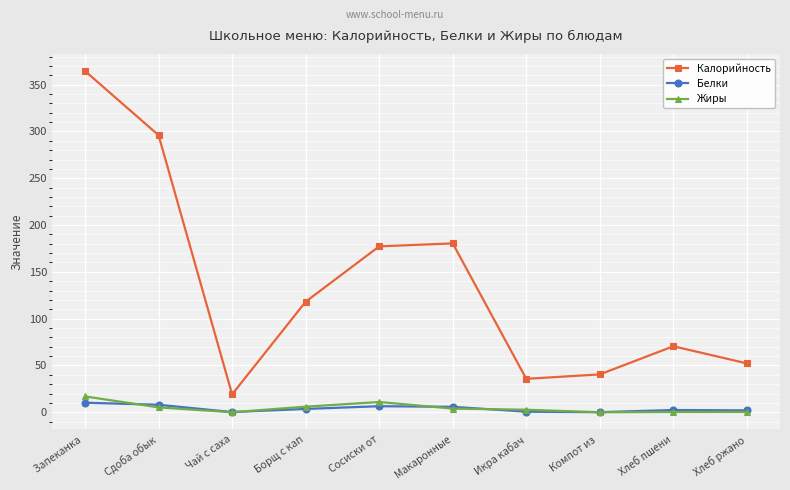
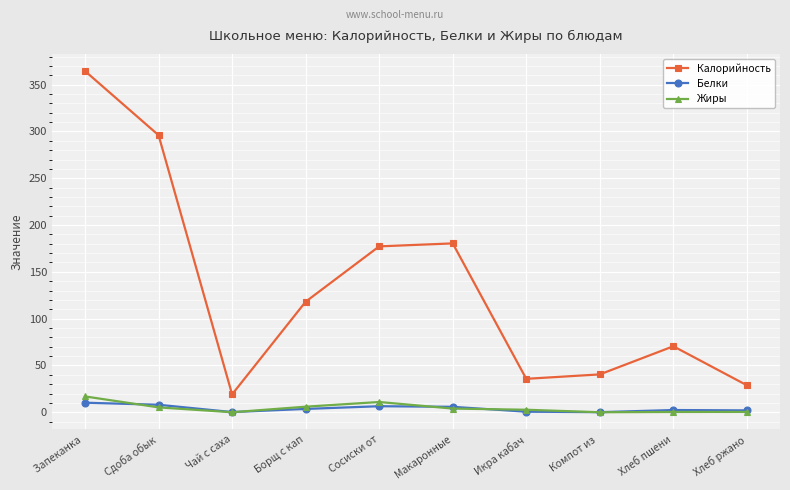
Калорийность, Хлеб ржано: 50 -> 30
